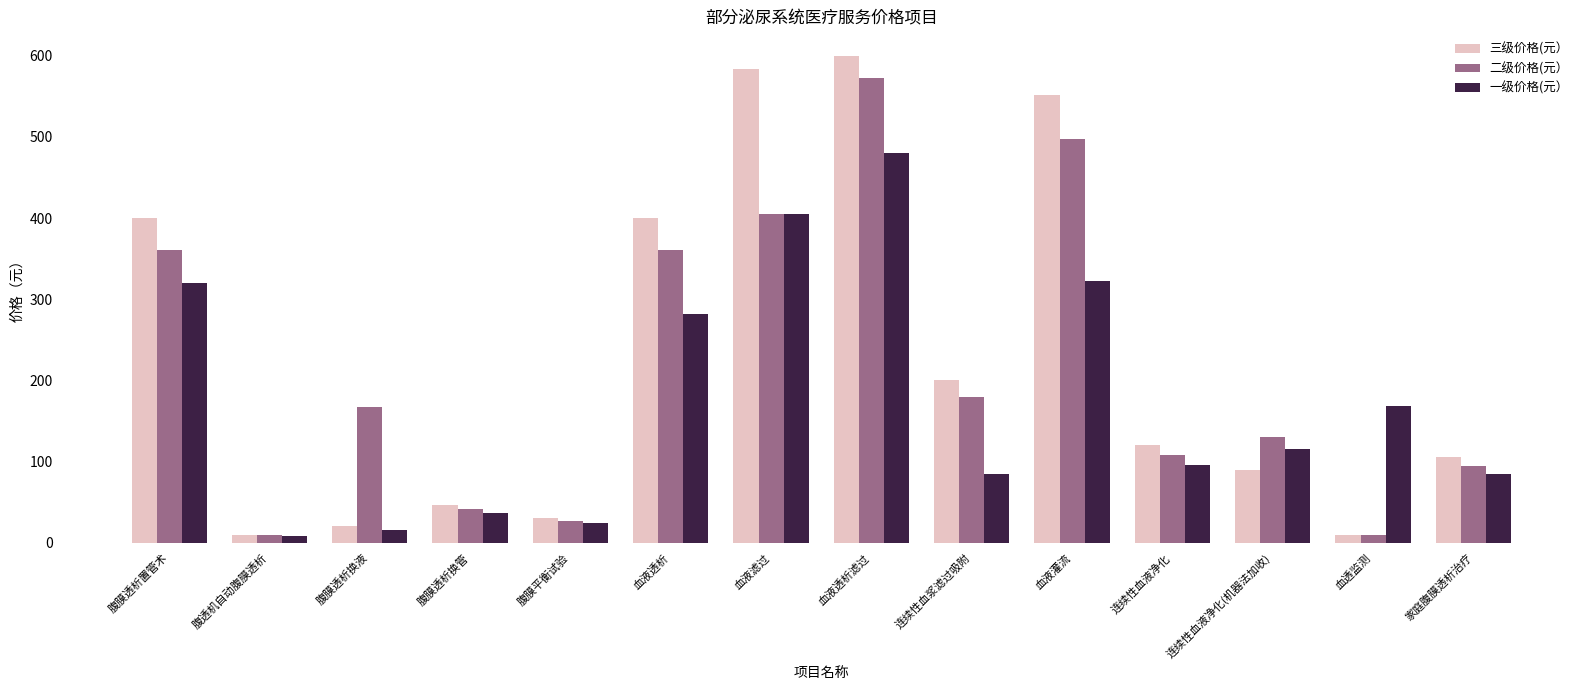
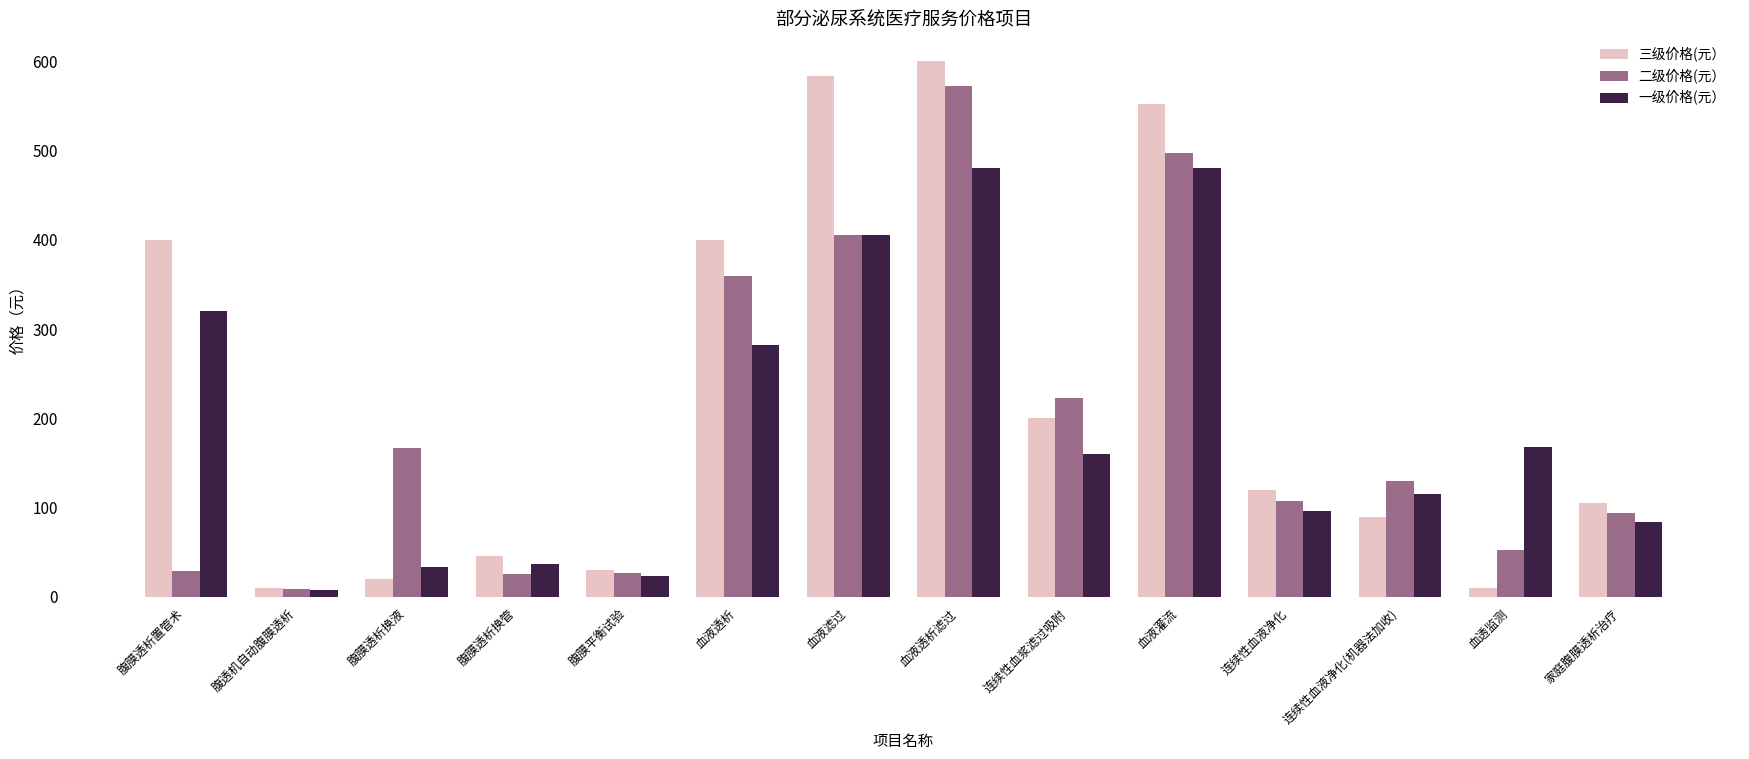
二级价格(元）, 腹膜透析置管术: 360 -> 30
一级价格(元）, 腹膜透析换液: 20 -> 30
二级价格(元）, 腹膜透析换管: 40 -> 30
二级价格(元）, 连续性血浆滤过吸附: 180 -> 220
一级价格(元）, 连续性血浆滤过吸附: 80 -> 160
一级价格(元）, 血液灌流: 320 -> 480
二级价格(元）, 血透监测: 10 -> 50
